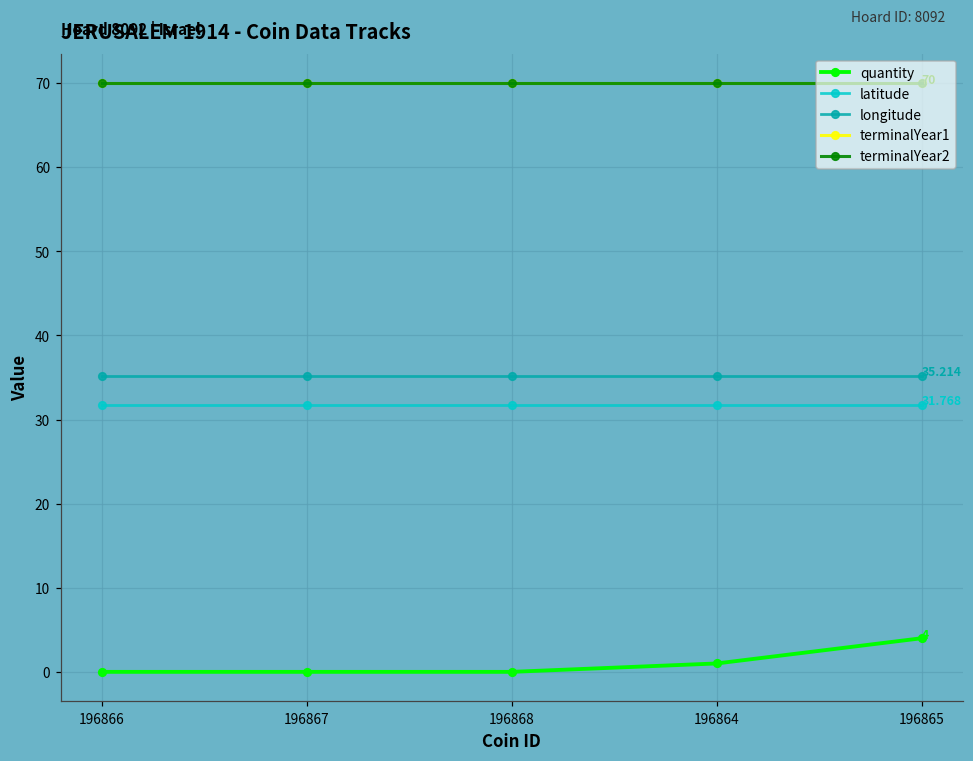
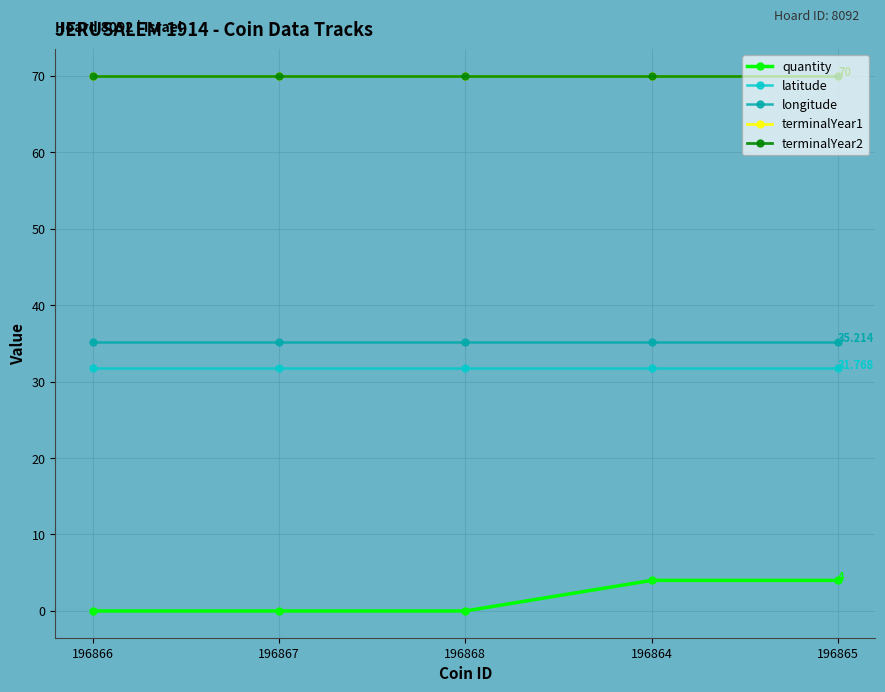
quantity, 196864: 1 -> 4
